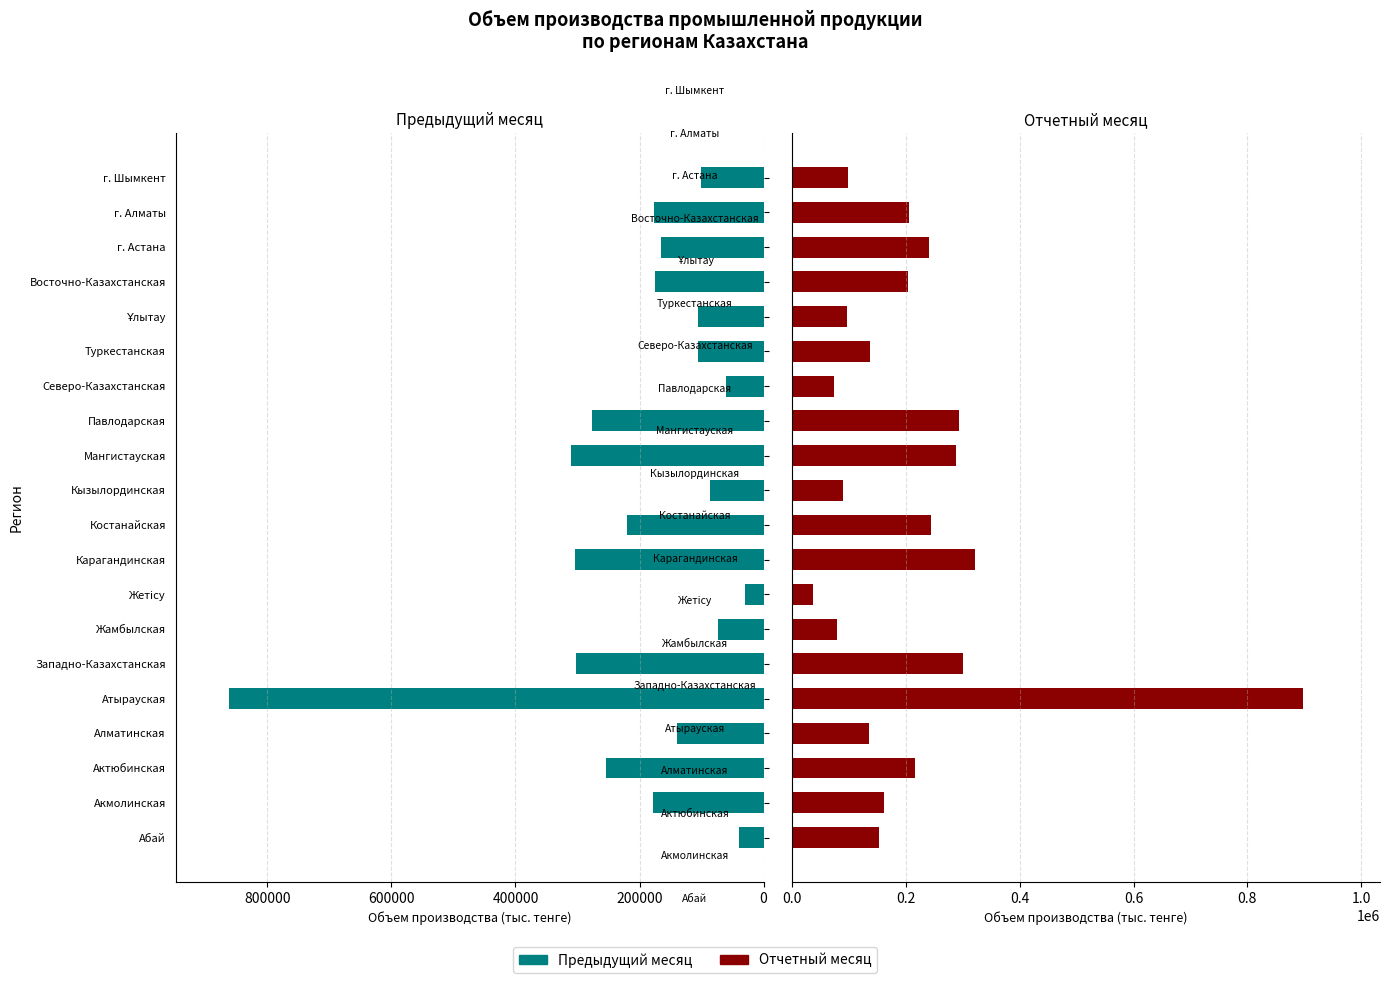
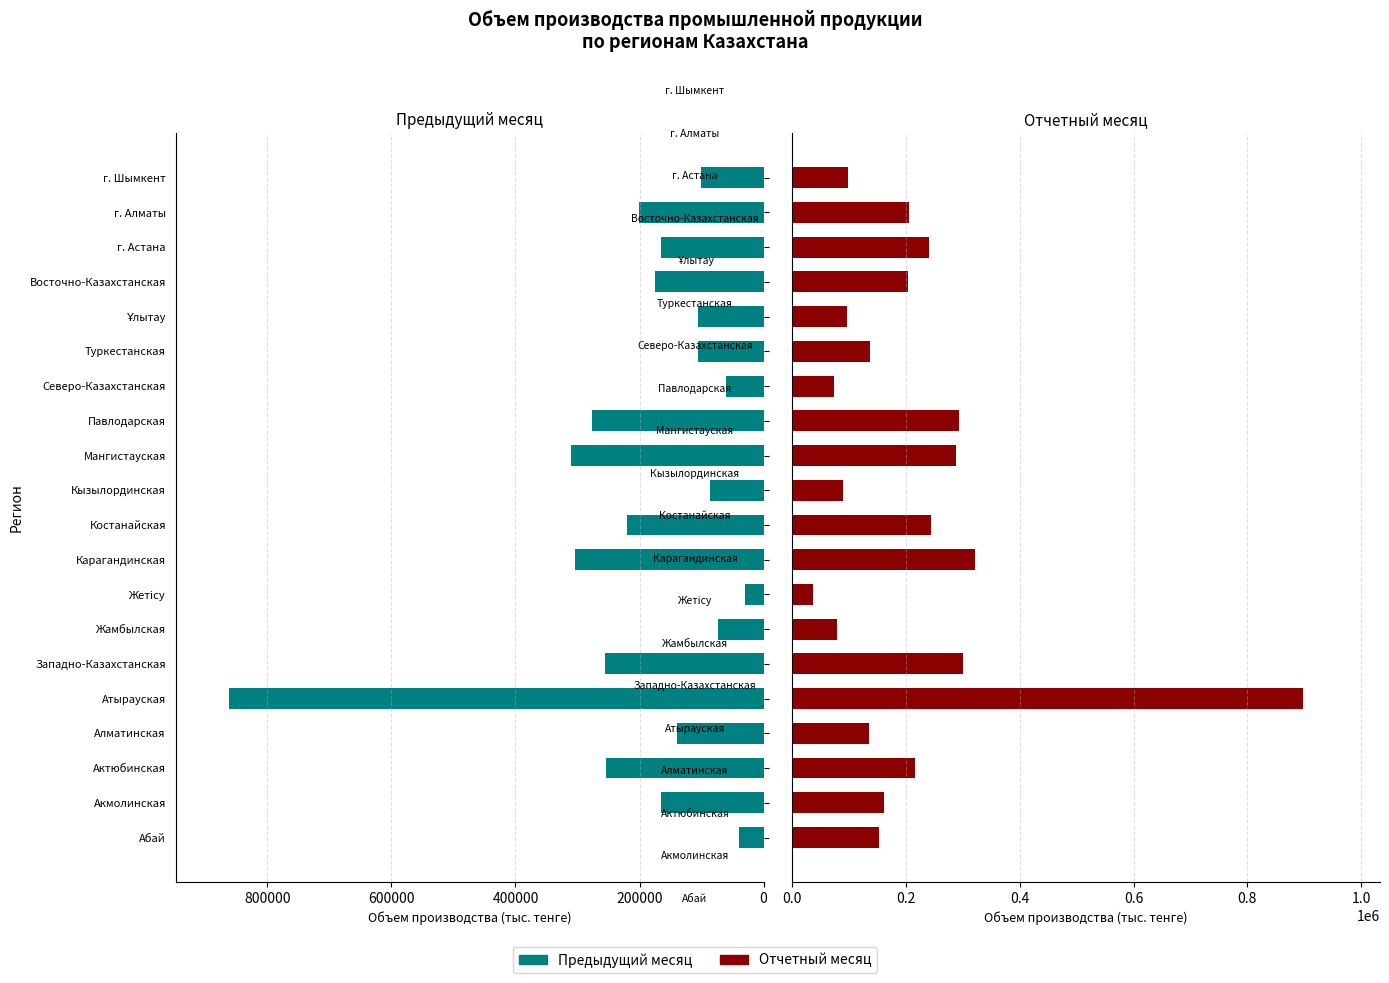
Предыдущий месяц, г. Алматы: 180000 -> 200000
Предыдущий месяц, Западно-Казахстанская: 300000 -> 260000
Предыдущий месяц, Акмолинская: 180000 -> 170000
